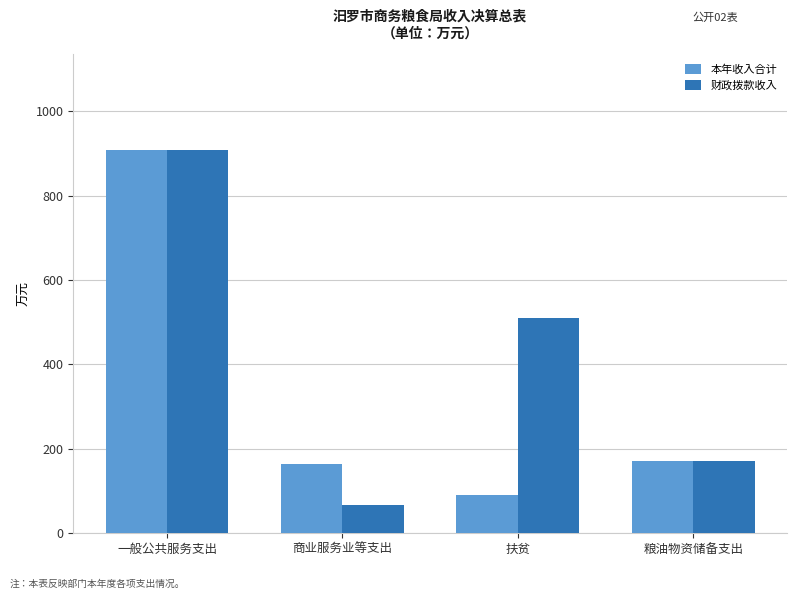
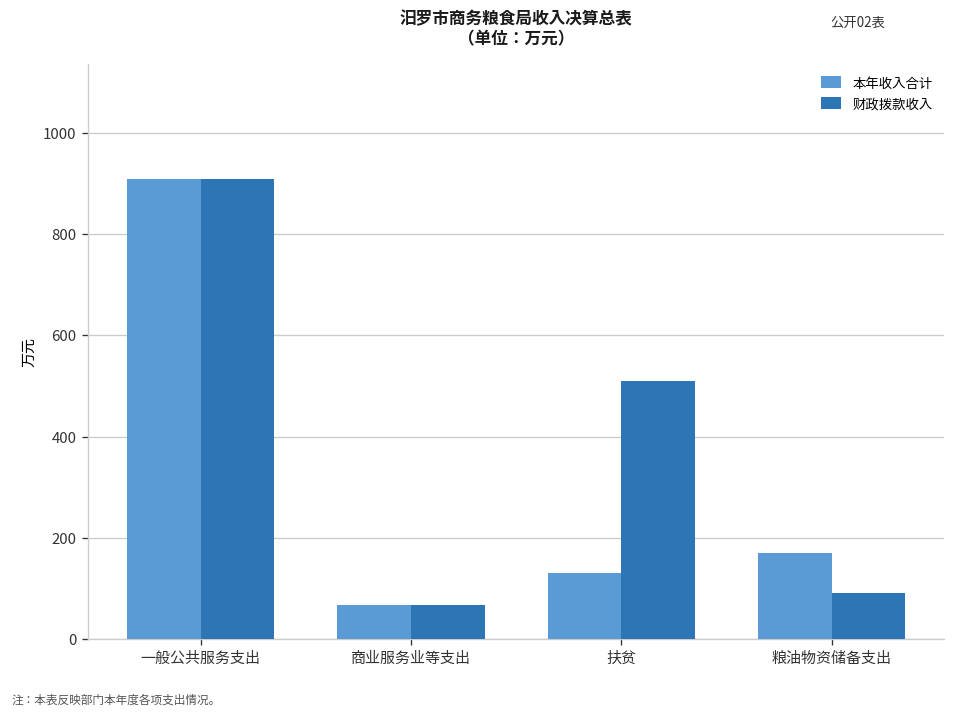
本年收入合计, 商业服务业等支出: 160 -> 70
本年收入合计, 扶贫: 90 -> 130
财政拨款收入, 粮油物资储备支出: 170 -> 90
